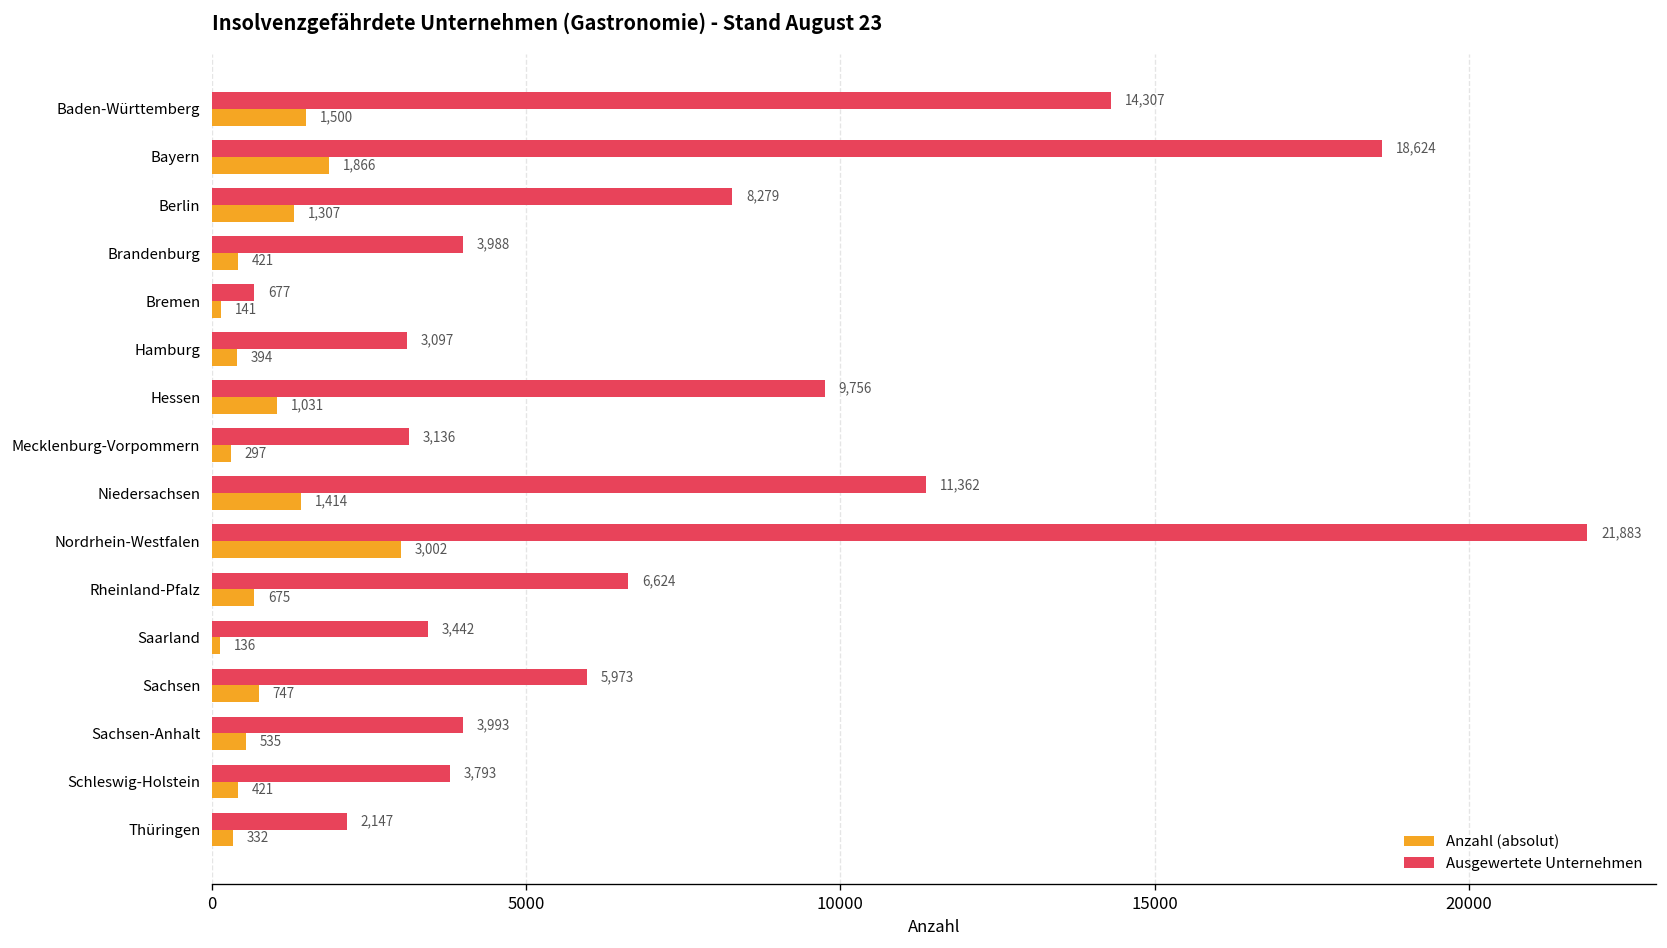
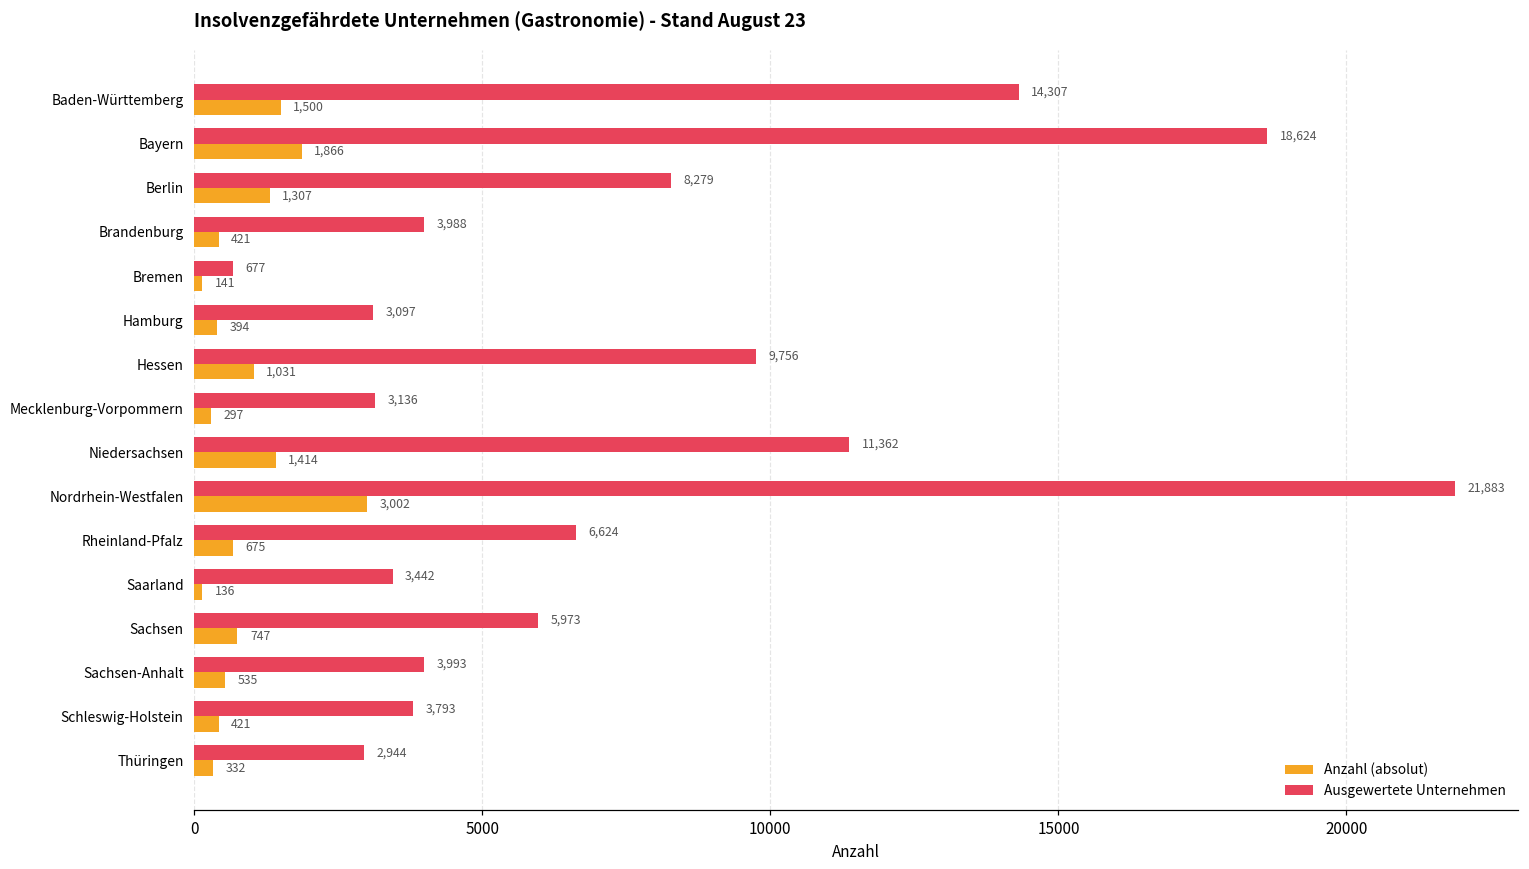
Ausgewertete Unternehmen, Thüringen: 2,147 -> 2,944
